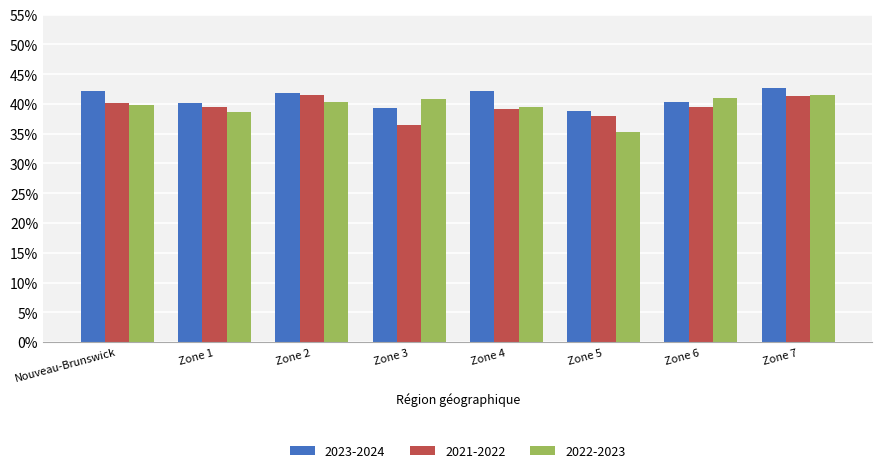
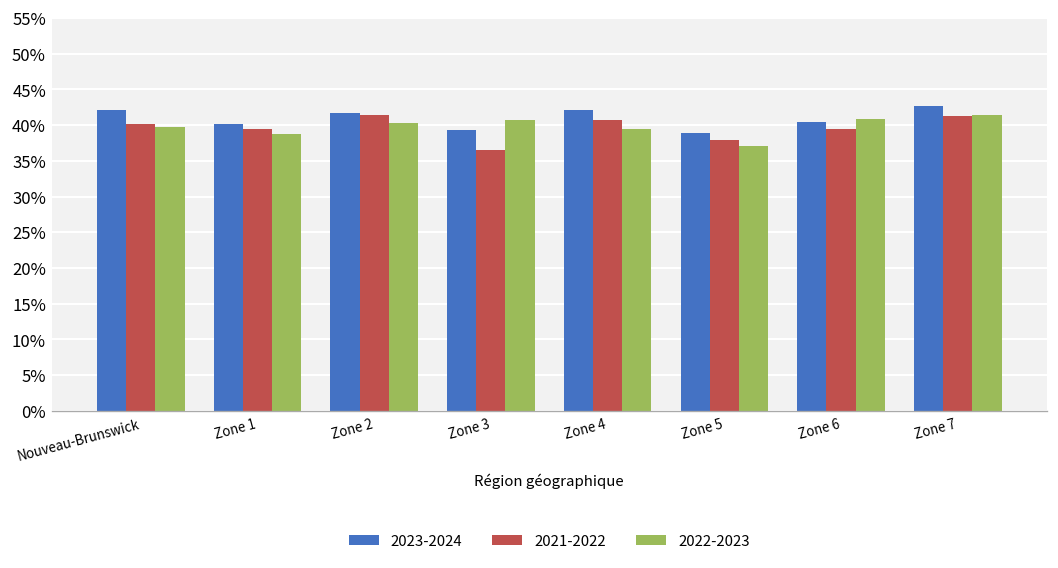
2021-2022, Zone 4: 39% -> 41%
2022-2023, Zone 5: 35% -> 37%
